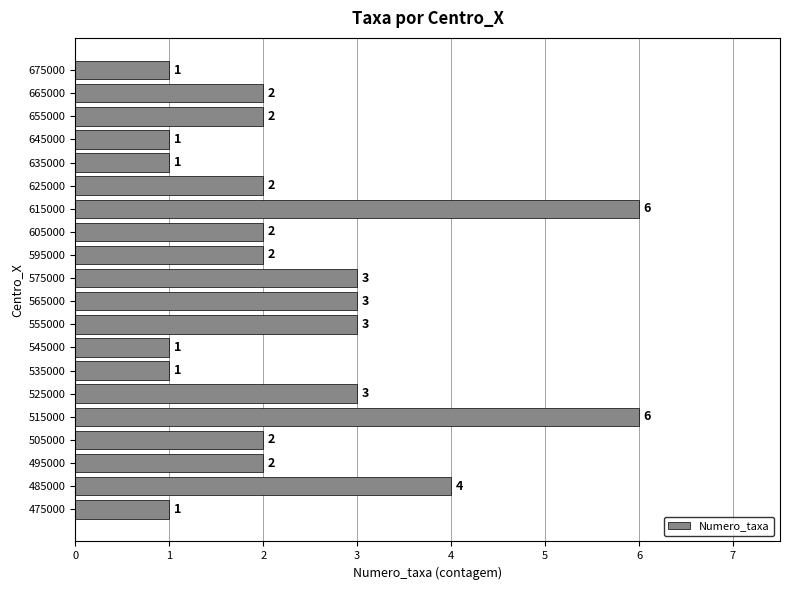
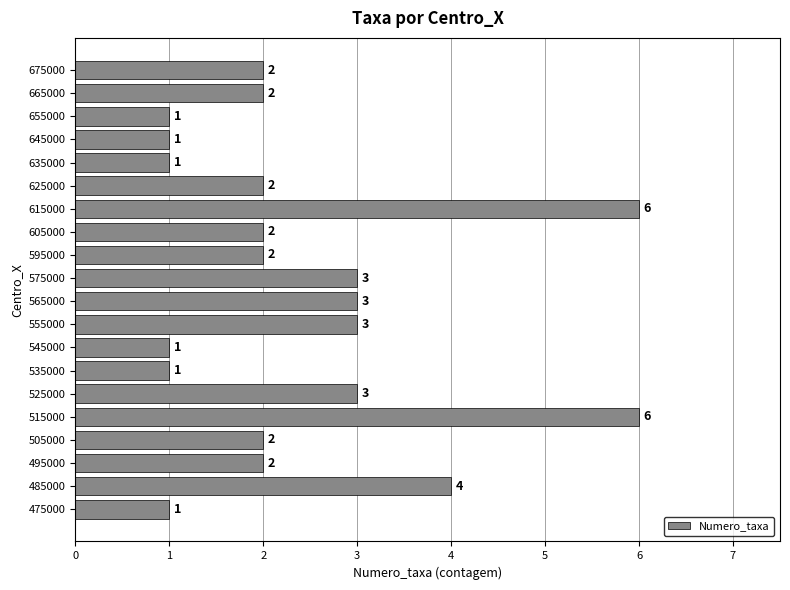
675000: 1 -> 2
655000: 2 -> 1
